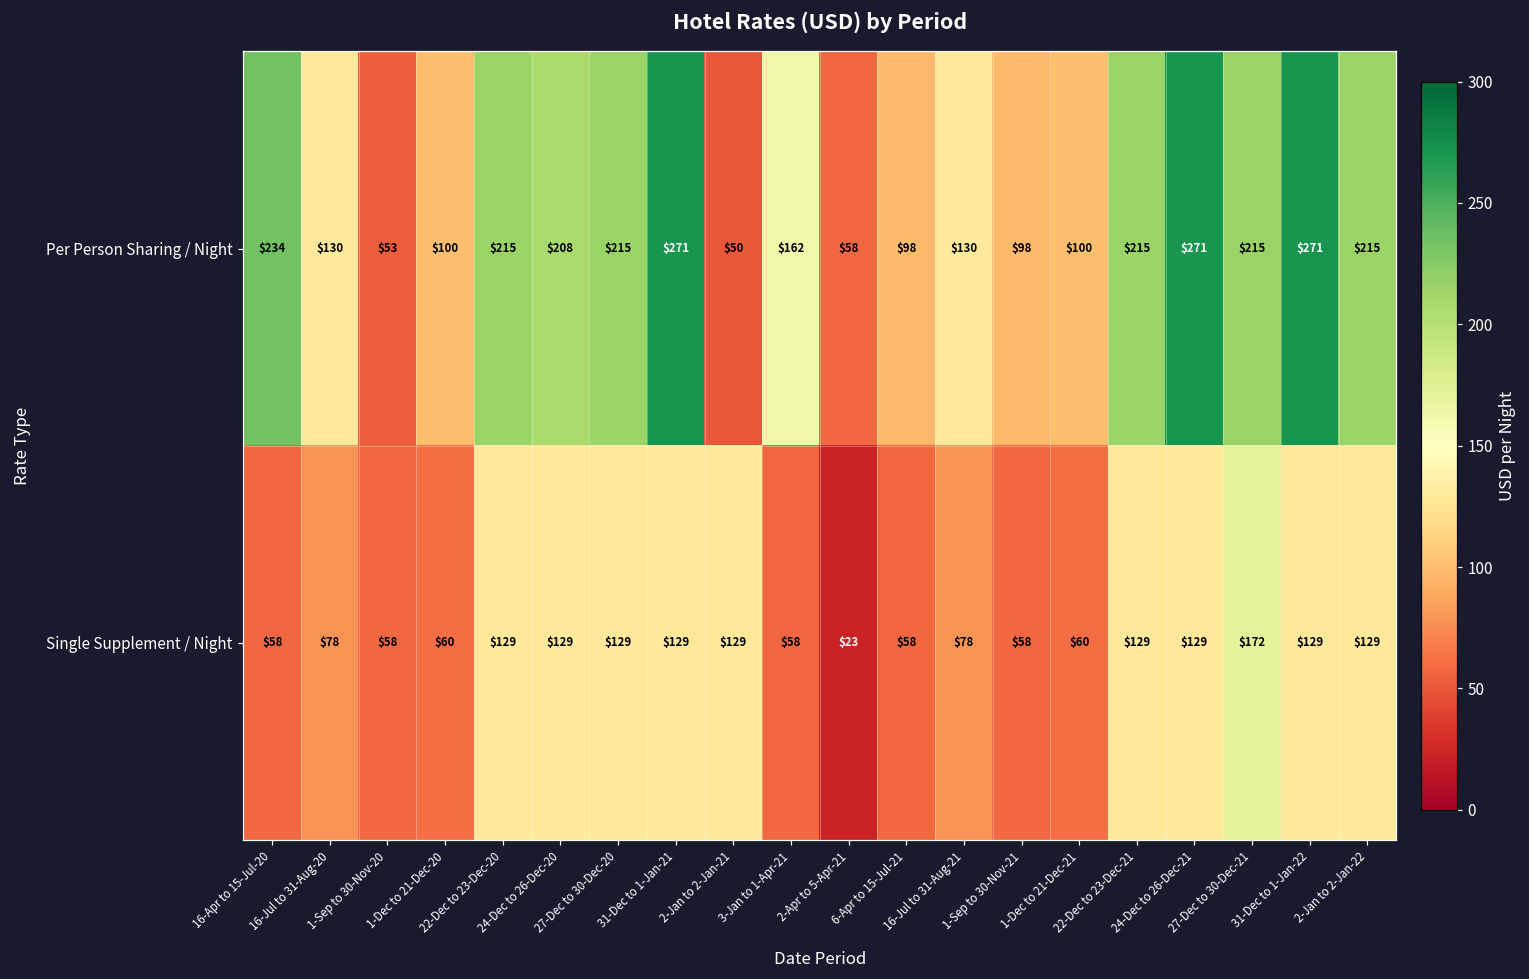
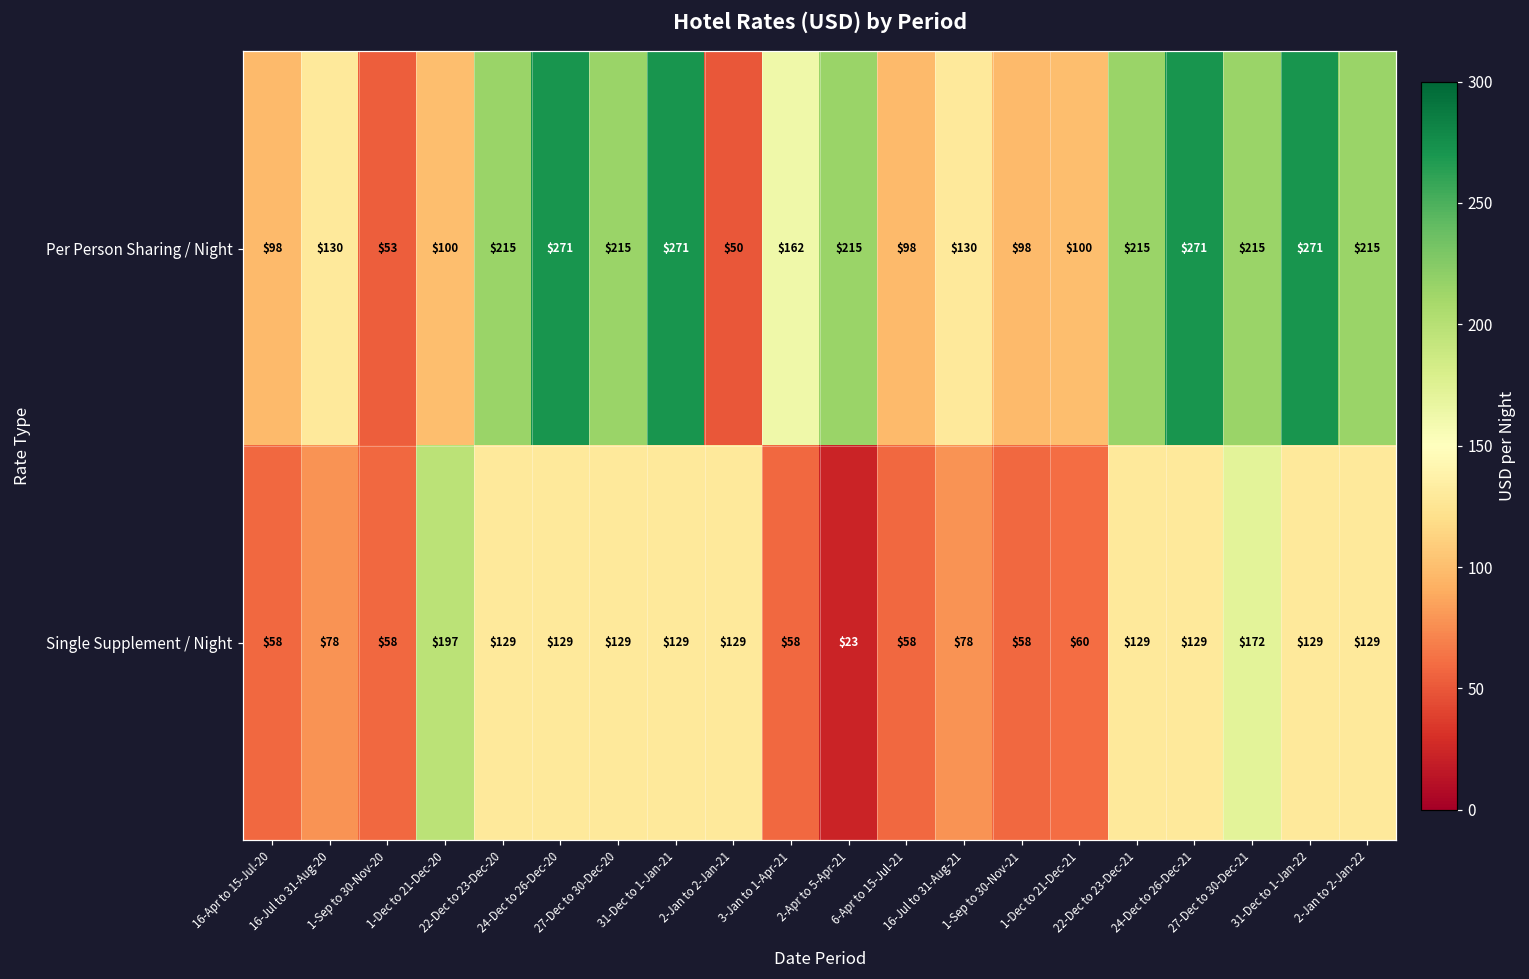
Per Person Sharing / Night, 16-Apr to 15-Jul-20: $234 -> $98
Per Person Sharing / Night, 24-Dec to 26-Dec-20: $208 -> $271
Per Person Sharing / Night, 2-Apr to 5-Apr-21: $58 -> $215
Single Supplement / Night, 1-Dec to 21-Dec-20: $60 -> $197
